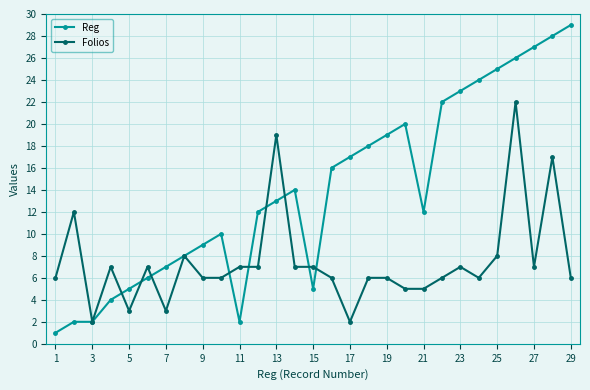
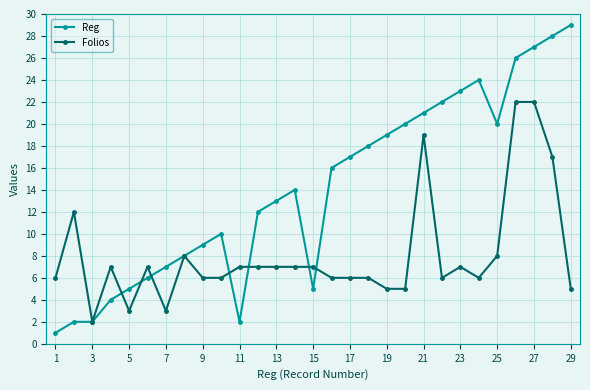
Folios, 13: 19 -> 7
Folios, 17: 2 -> 6
Folios, 19: 6 -> 5
Reg, 21: 12 -> 21
Folios, 21: 5 -> 19
Reg, 25: 25 -> 20
Folios, 27: 7 -> 22
Folios, 29: 6 -> 5
